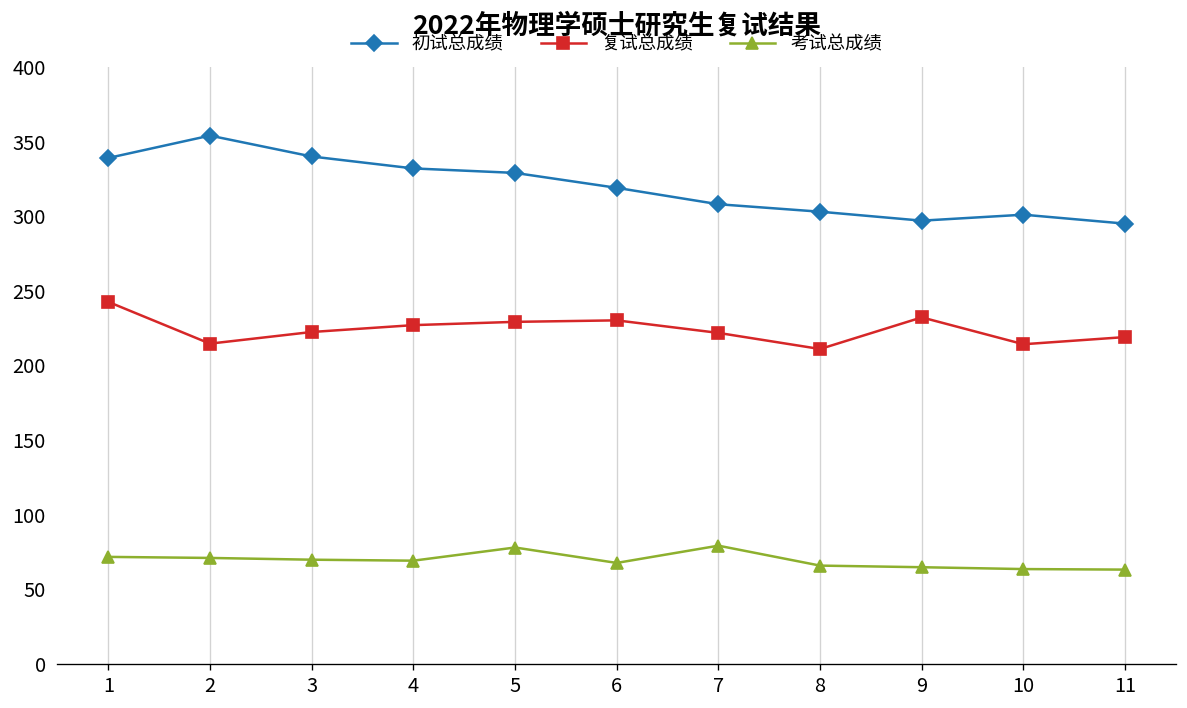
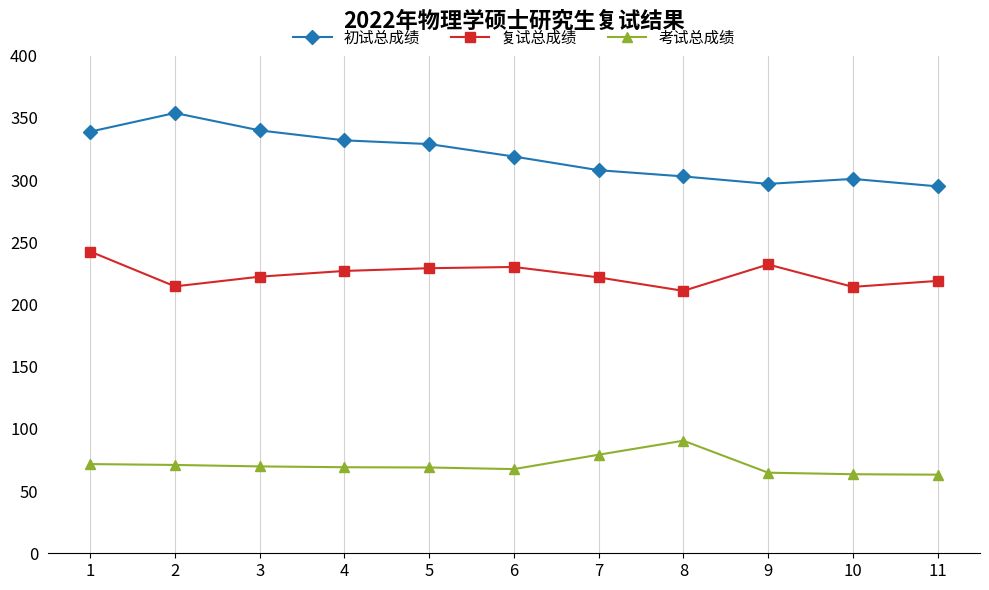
考试总成绩, 5: 78 -> 69
考试总成绩, 8: 66 -> 91
